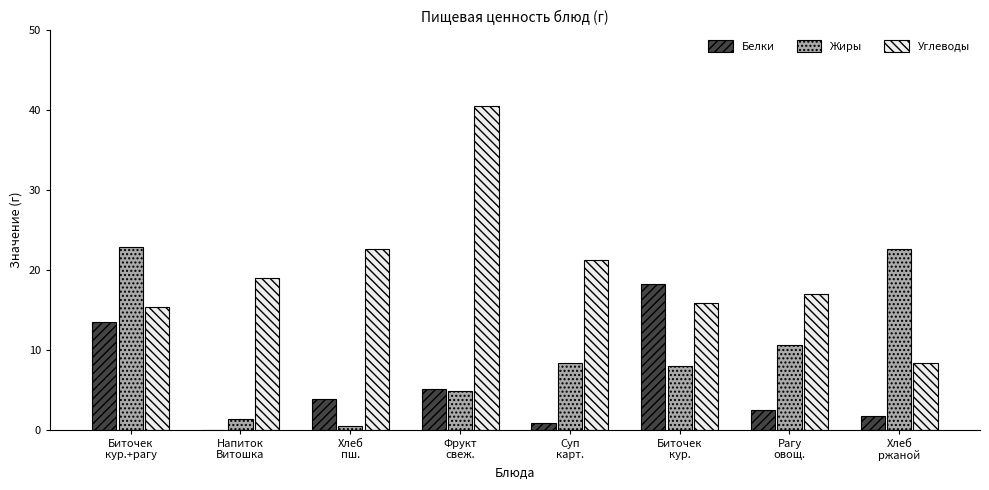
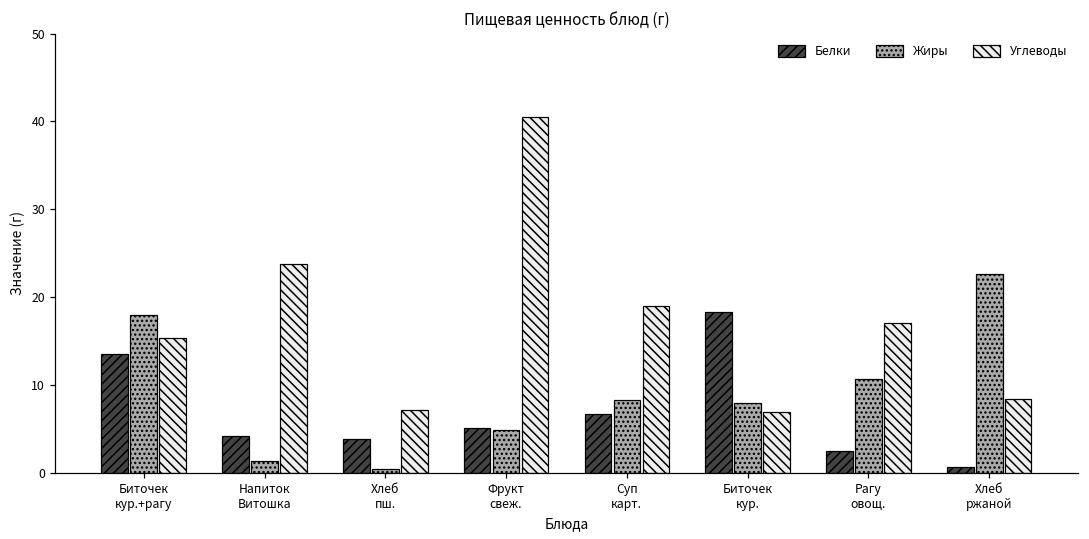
Жиры, Биточек кур.+рагу: 23 -> 18
Белки, Напиток Витошка: 0 -> 4
Углеводы, Напиток Витошка: 19 -> 24
Углеводы, Хлеб пш.: 23 -> 7
Белки, Суп карт.: 1 -> 7
Углеводы, Суп карт.: 21 -> 19
Углеводы, Биточек кур.: 16 -> 7
Белки, Хлеб ржаной: 2 -> 1
